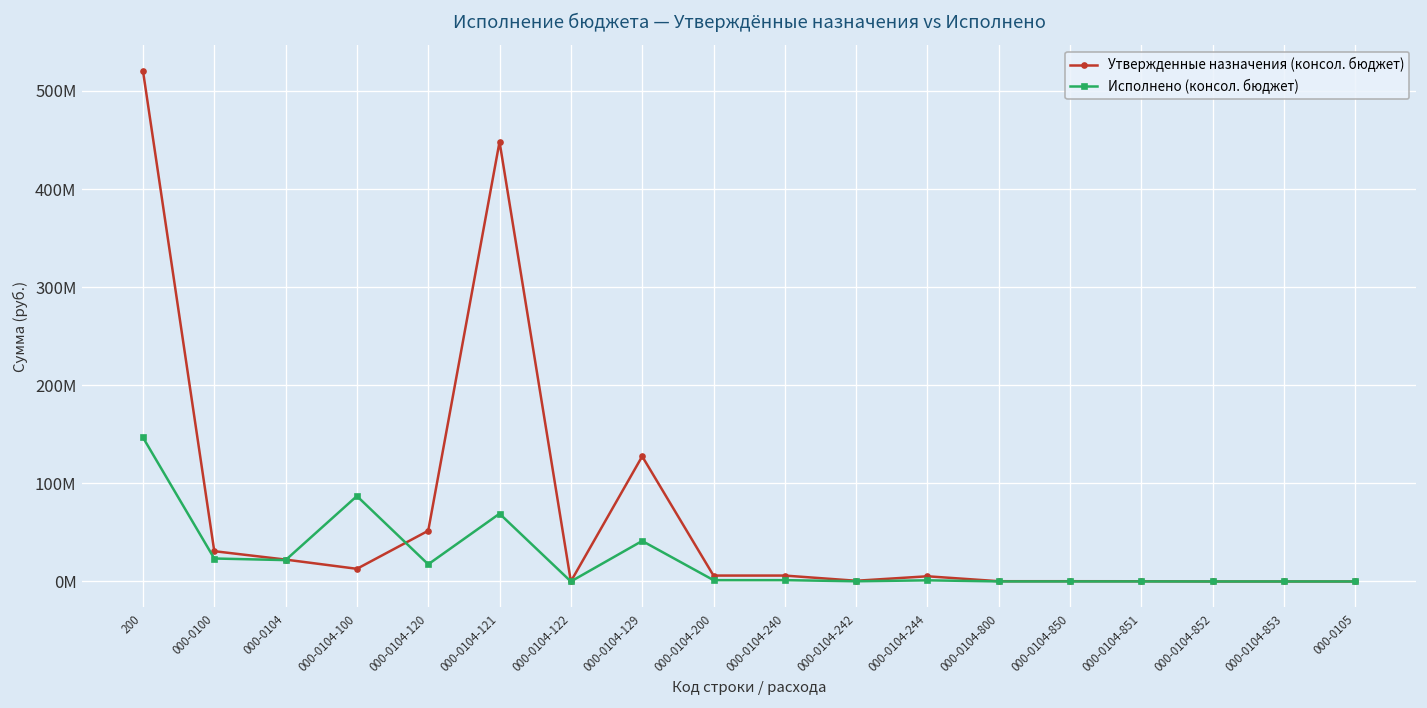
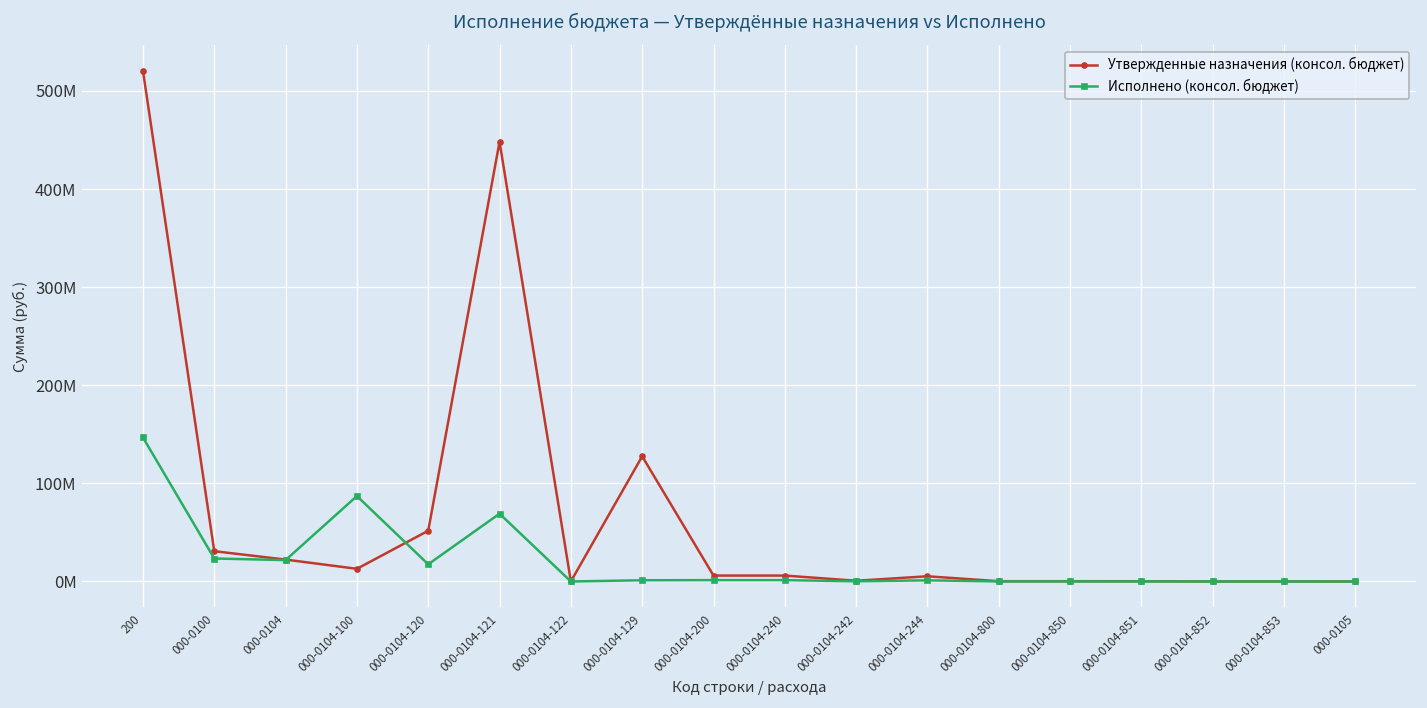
Исполнено (консол. бюджет), 000-0104-129: 40000000 -> 0
